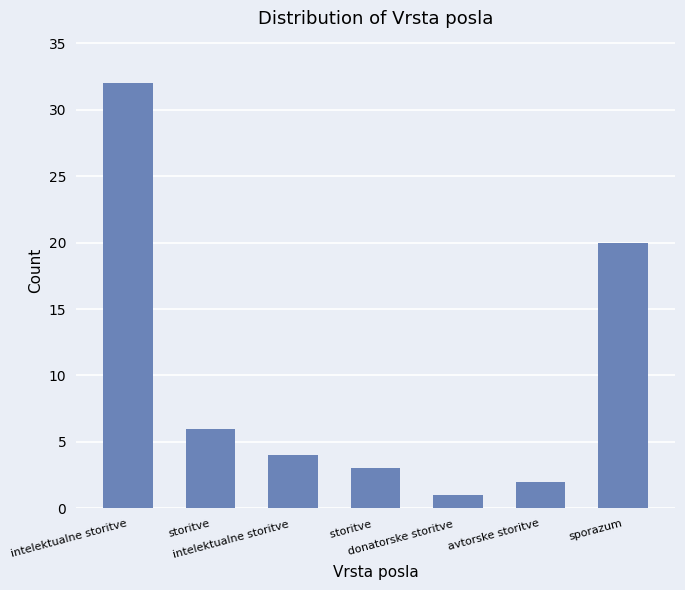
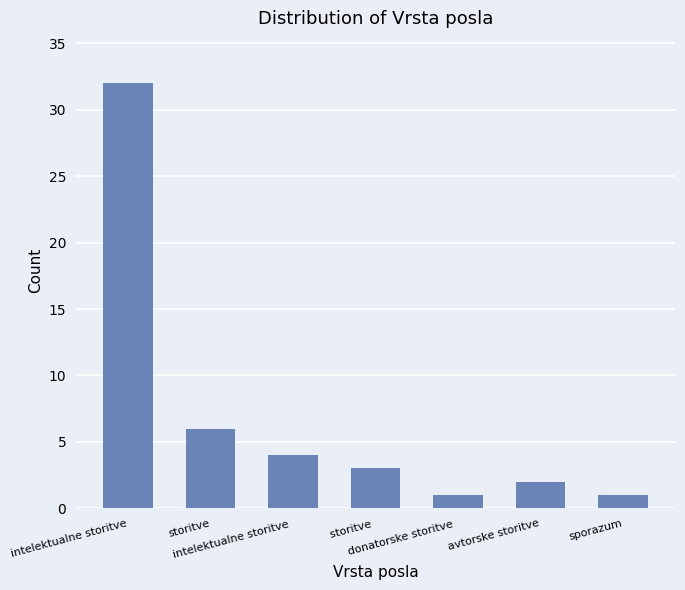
sporazum: 20 -> 1
